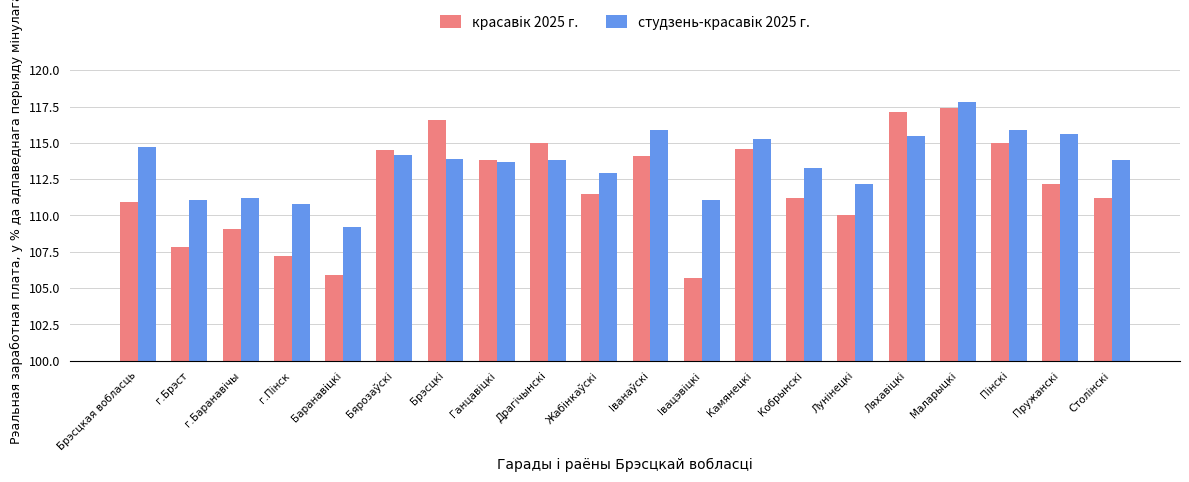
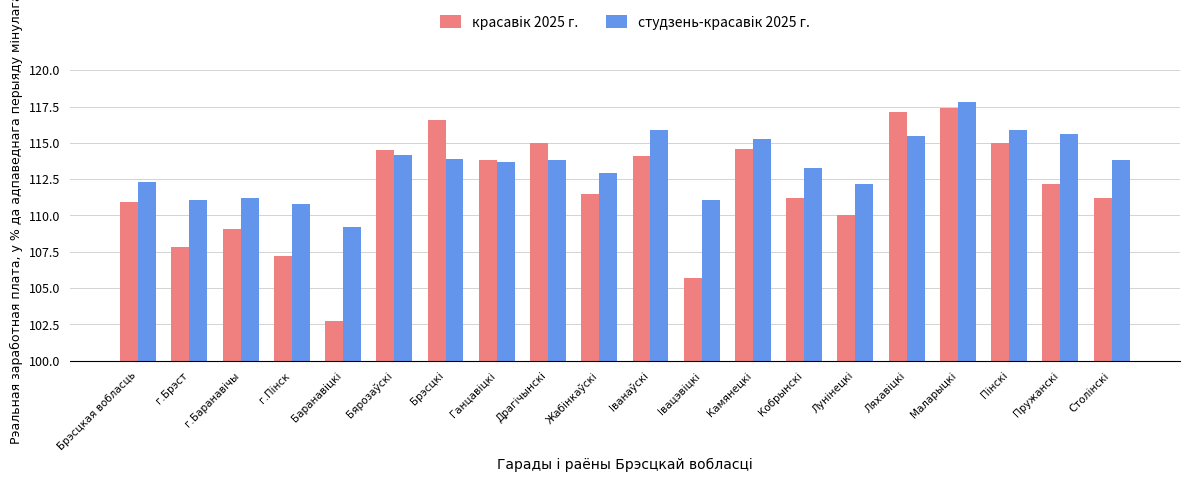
студзень-красавік 2025 г., Брэсцкая вобласць: 114.7 -> 112.3
красавік 2025 г., Баранавіцкі: 105.9 -> 102.7
